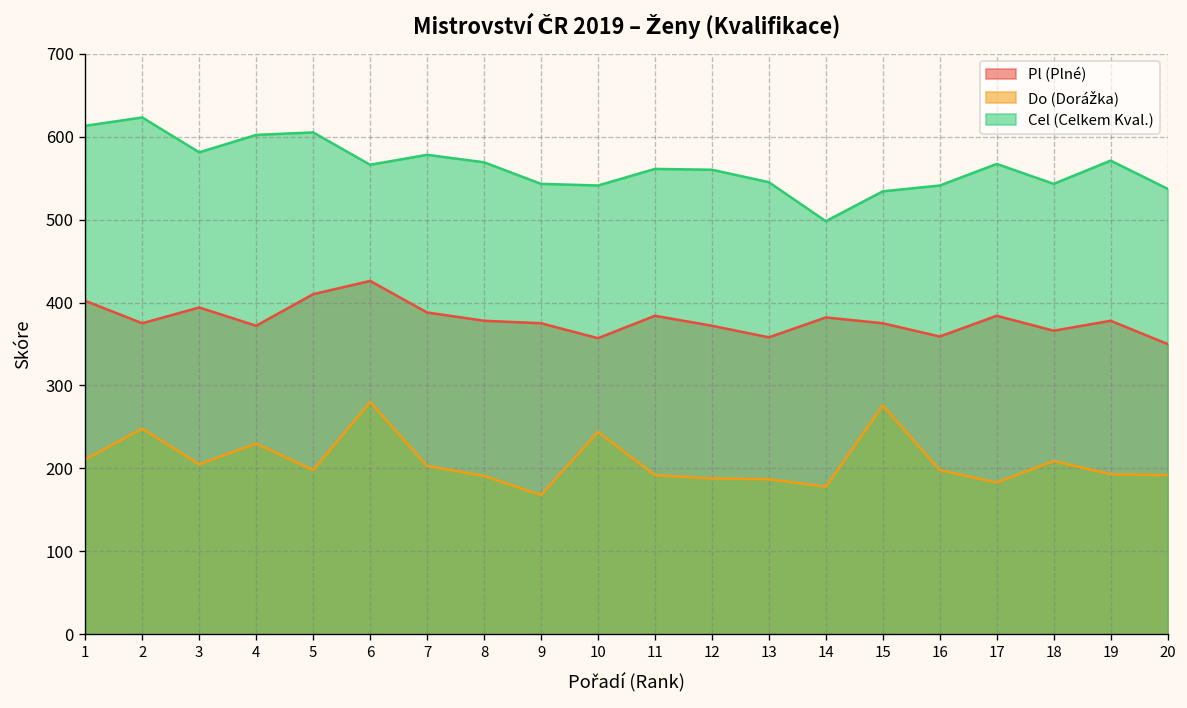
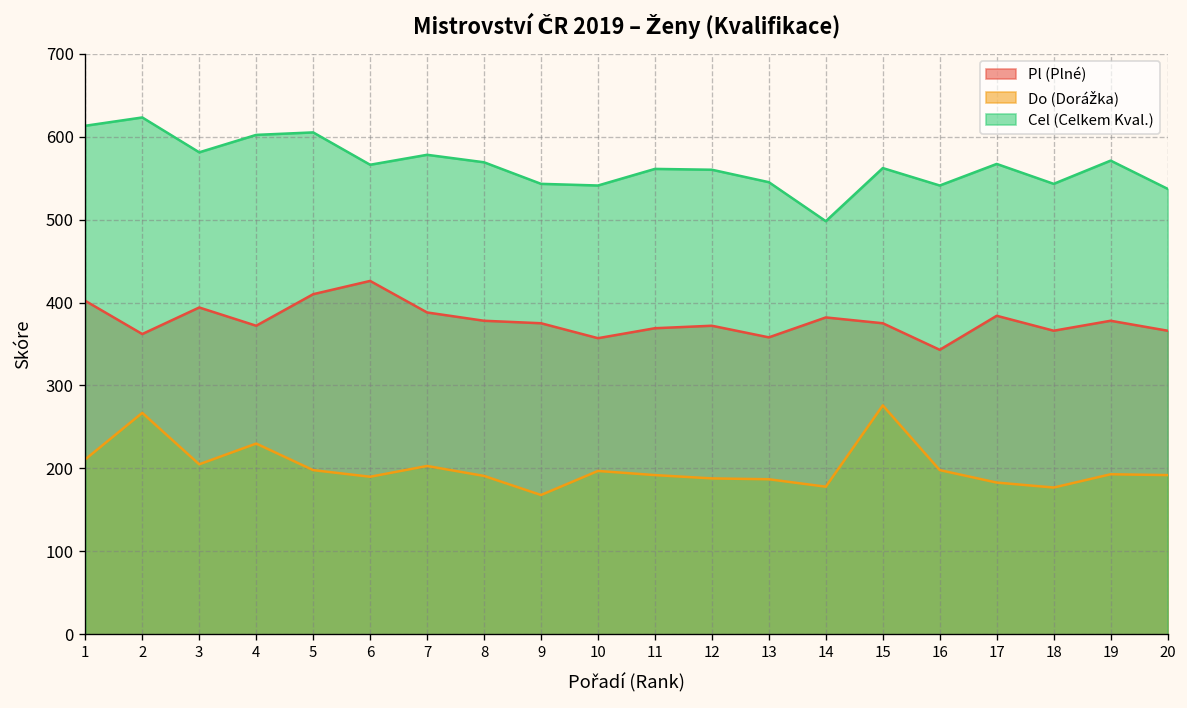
Pl (Plné), 2: 380 -> 360
Do (Dorážka), 2: 250 -> 270
Do (Dorážka), 6: 280 -> 190
Do (Dorážka), 10: 240 -> 200
Pl (Plné), 11: 380 -> 370
Cel (Celkem Kval.), 15: 530 -> 560
Pl (Plné), 16: 360 -> 340
Do (Dorážka), 18: 210 -> 180
Pl (Plné), 20: 350 -> 370
